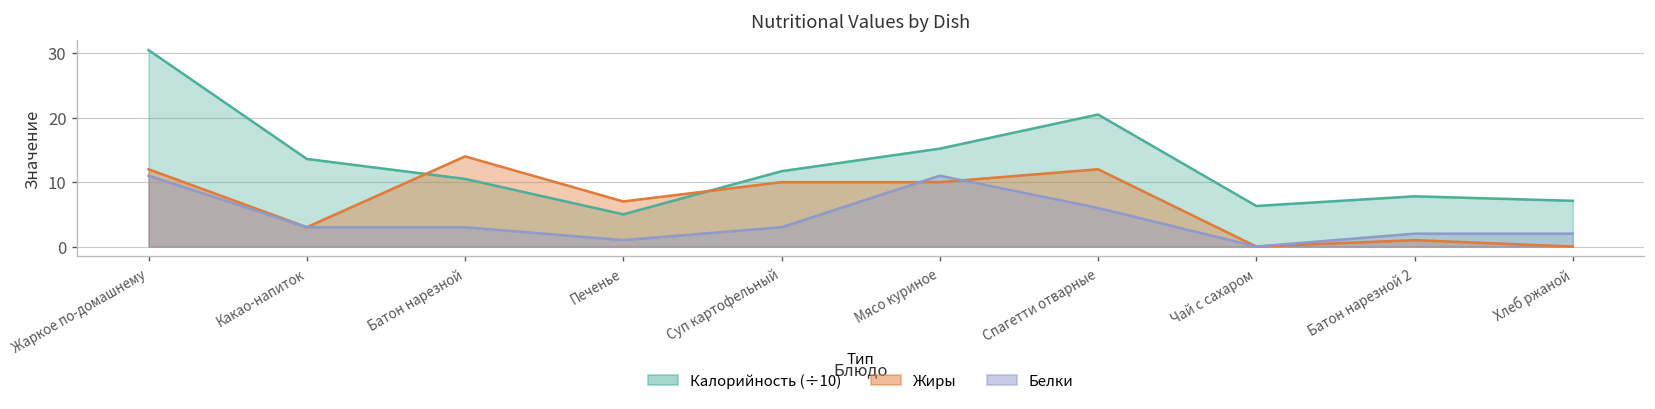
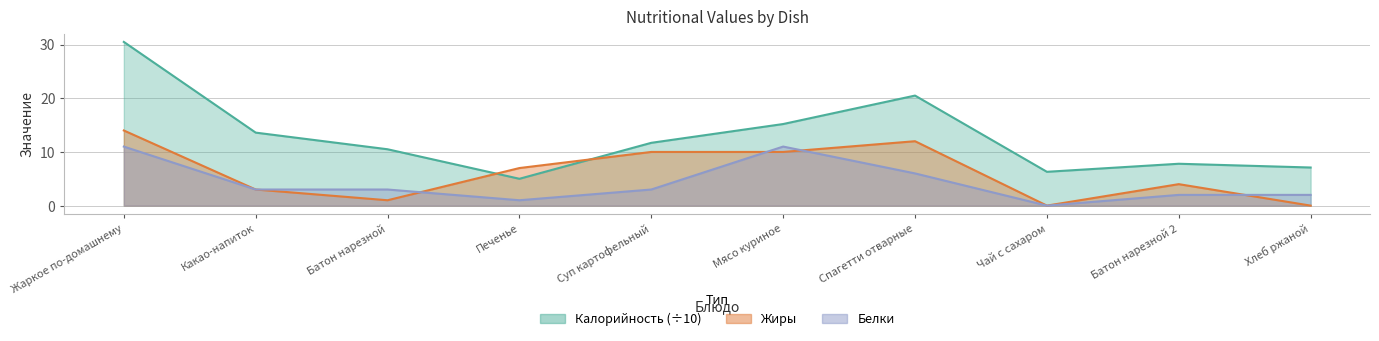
Жиры, Жаркое по-домашнему: 12 -> 14
Жиры, Батон нарезной: 14 -> 1
Жиры, Батон нарезной 2: 1 -> 4
